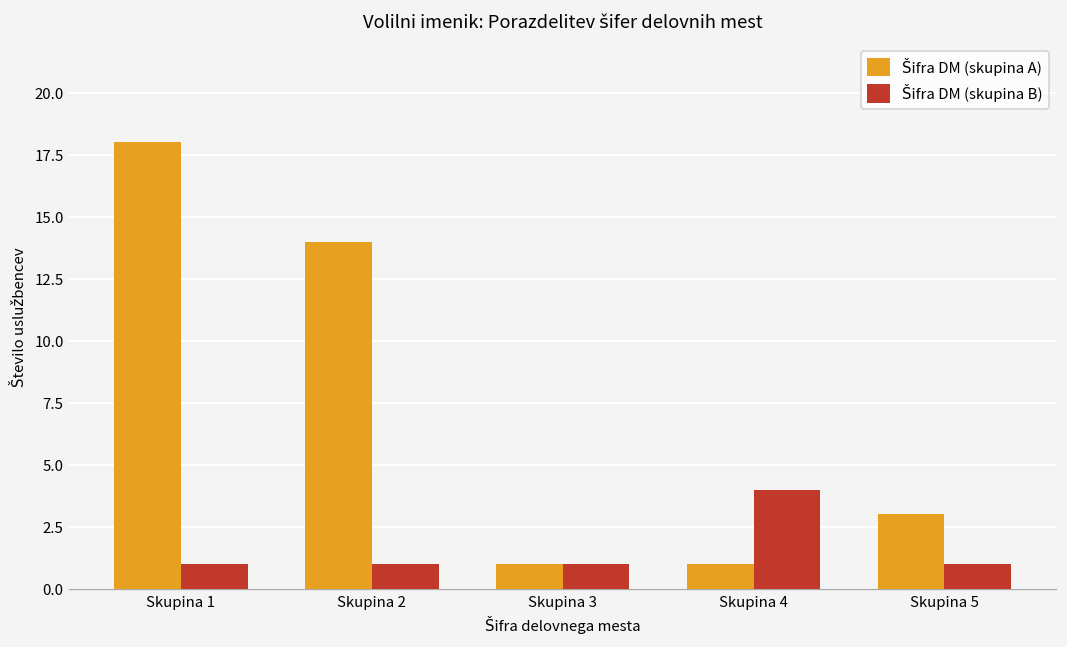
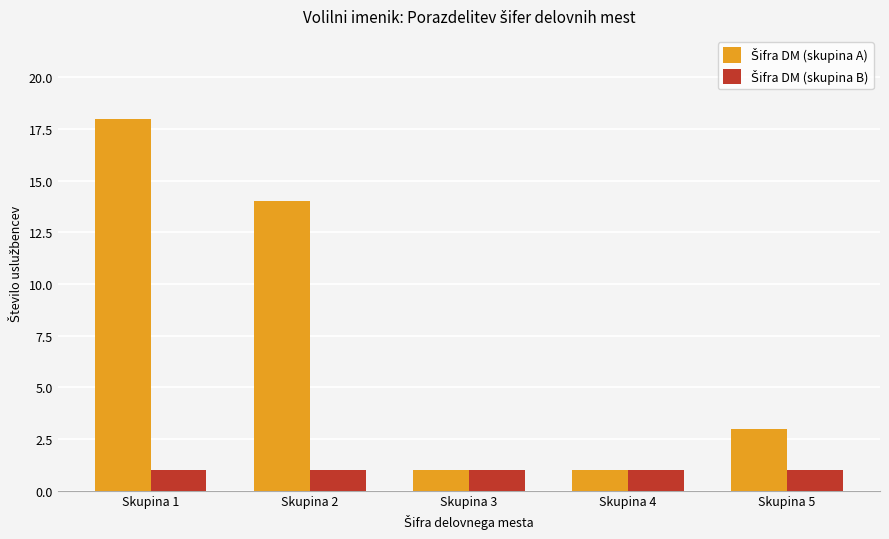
Šifra DM (skupina B), Skupina 4: 4 -> 1
